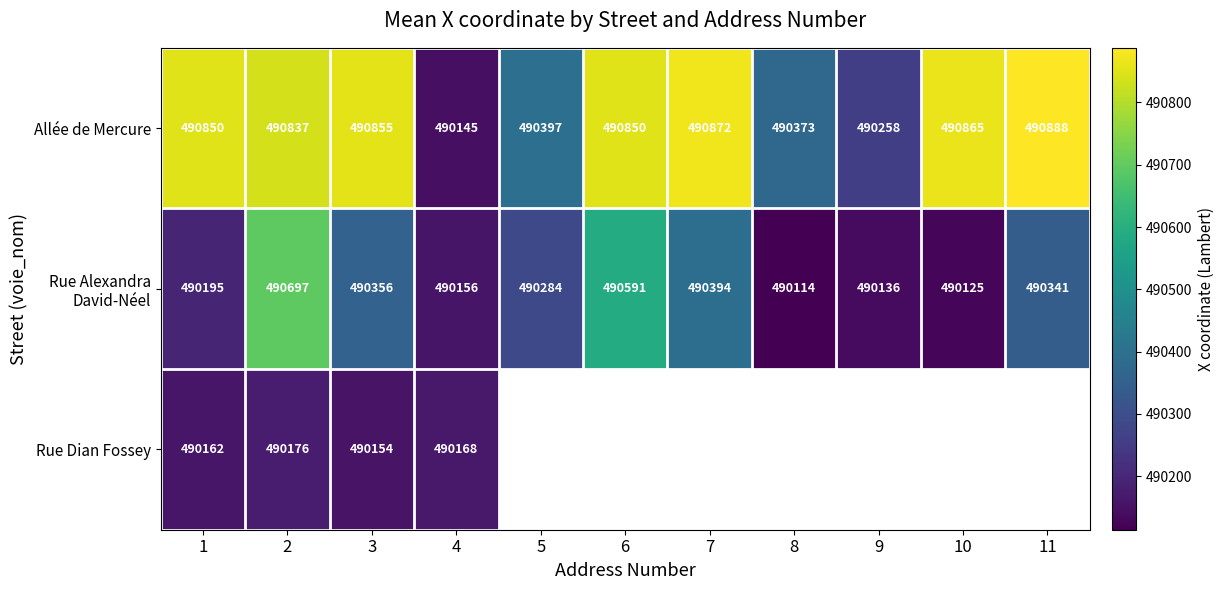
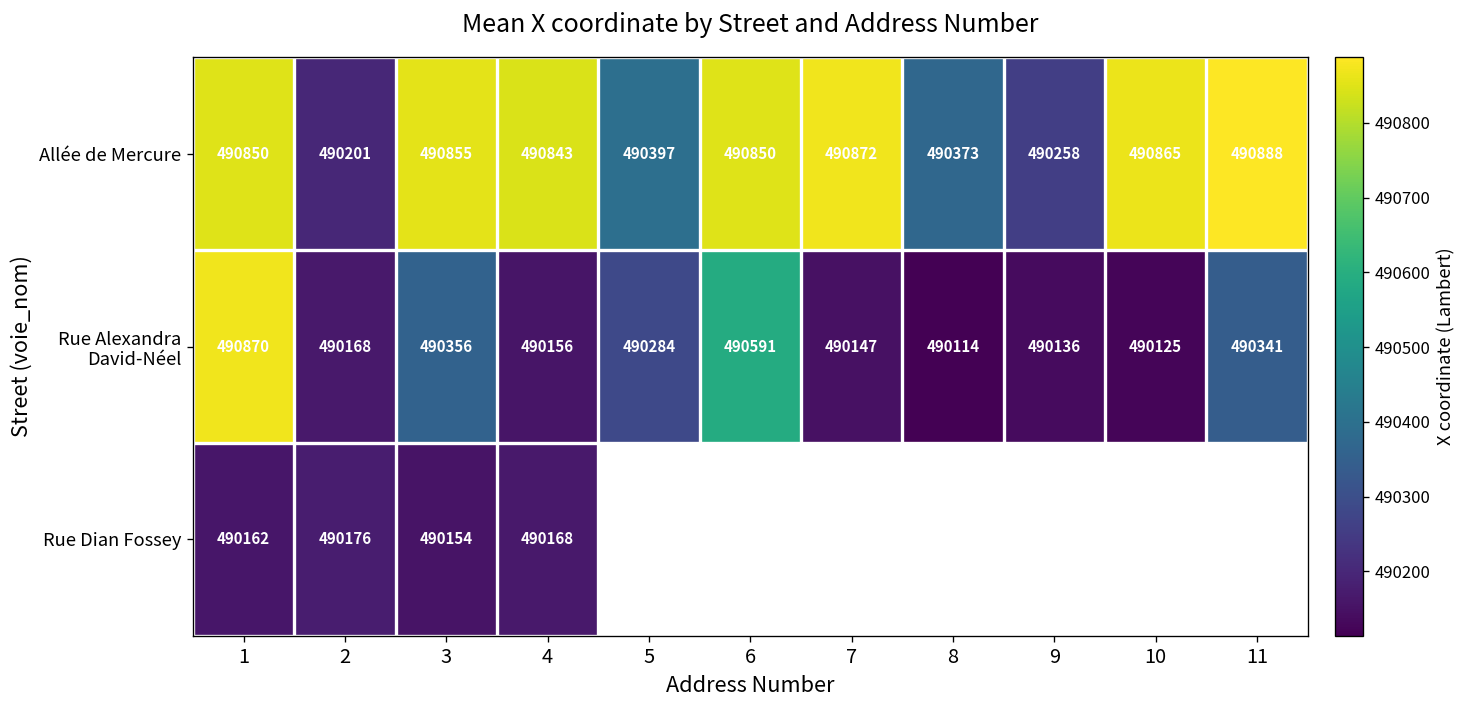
Allée de Mercure, 2: 490837 -> 490201
Allée de Mercure, 4: 490145 -> 490843
Rue Alexandra David-Néel, 1: 490195 -> 490870
Rue Alexandra David-Néel, 2: 490697 -> 490168
Rue Alexandra David-Néel, 7: 490394 -> 490147
